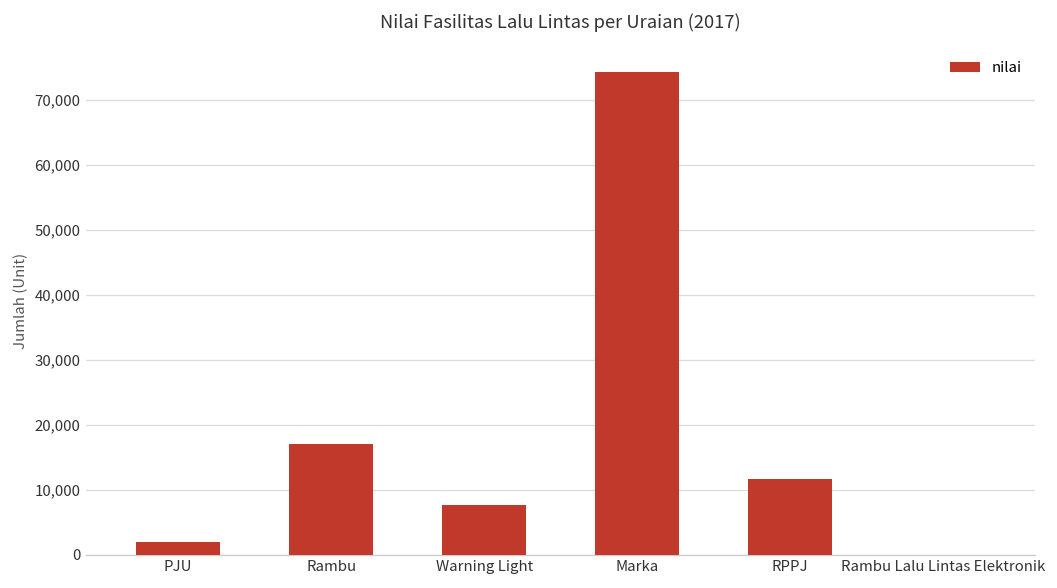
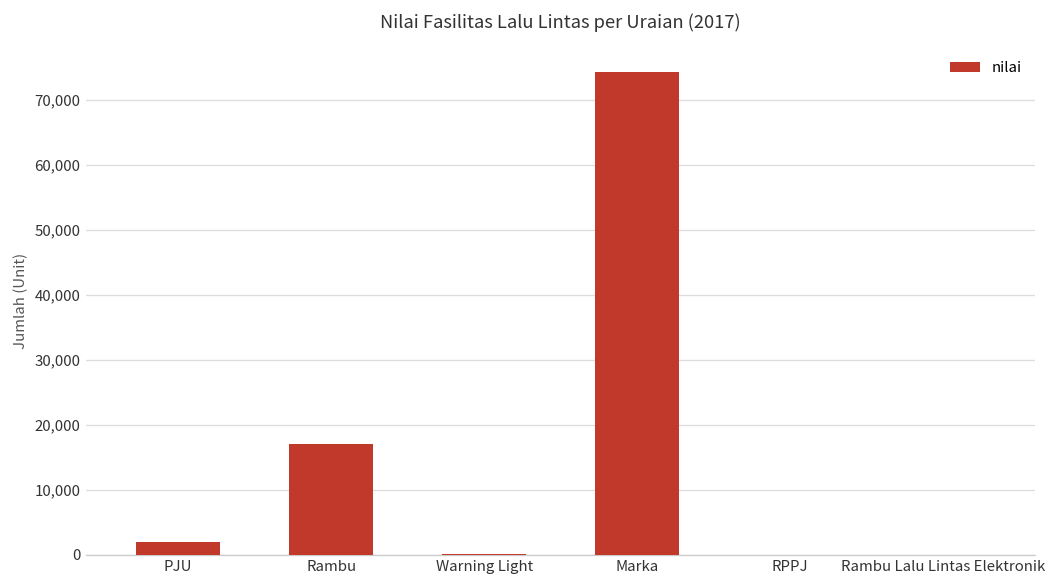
Warning Light: 8,000 -> 0
RPPJ: 12,000 -> 0
